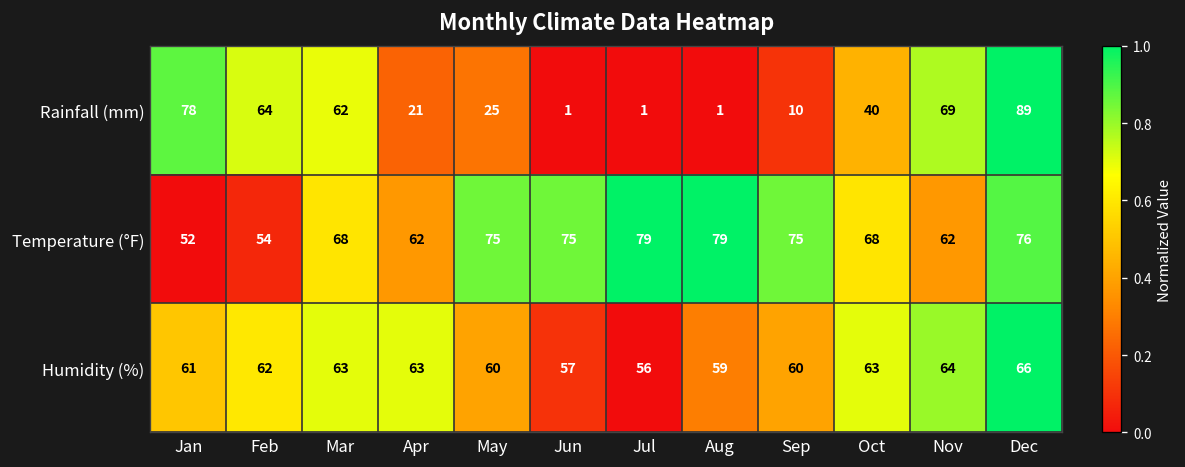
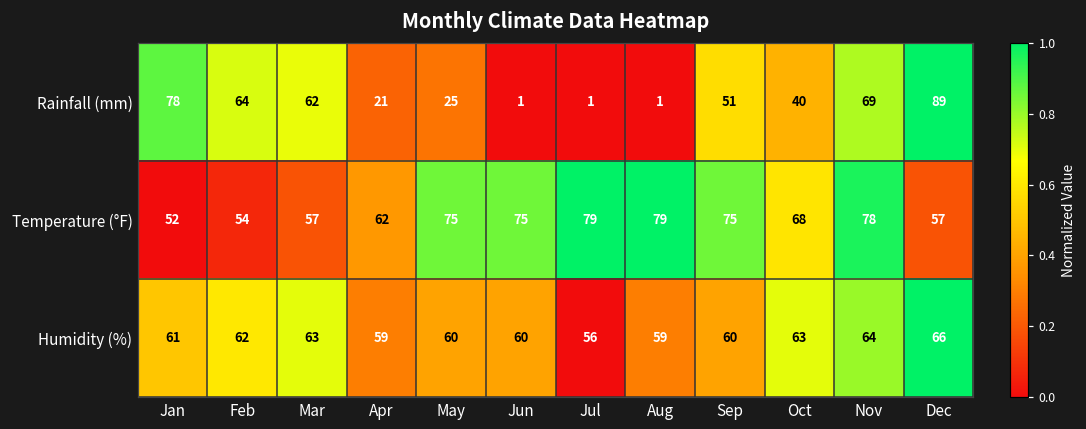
Rainfall (mm), Sep: 10 -> 51
Temperature (°F), Mar: 68 -> 57
Temperature (°F), Nov: 62 -> 78
Temperature (°F), Dec: 76 -> 57
Humidity (%), Apr: 63 -> 59
Humidity (%), Jun: 57 -> 60
